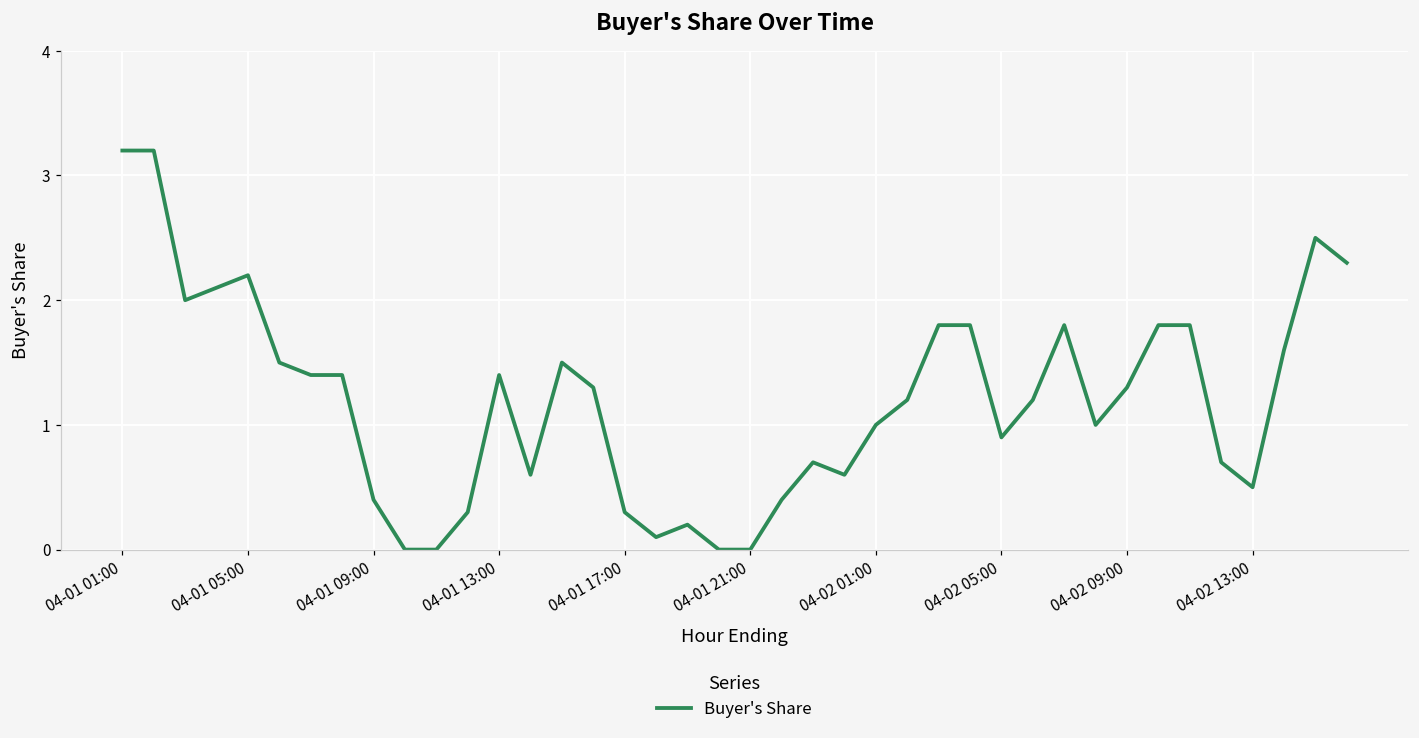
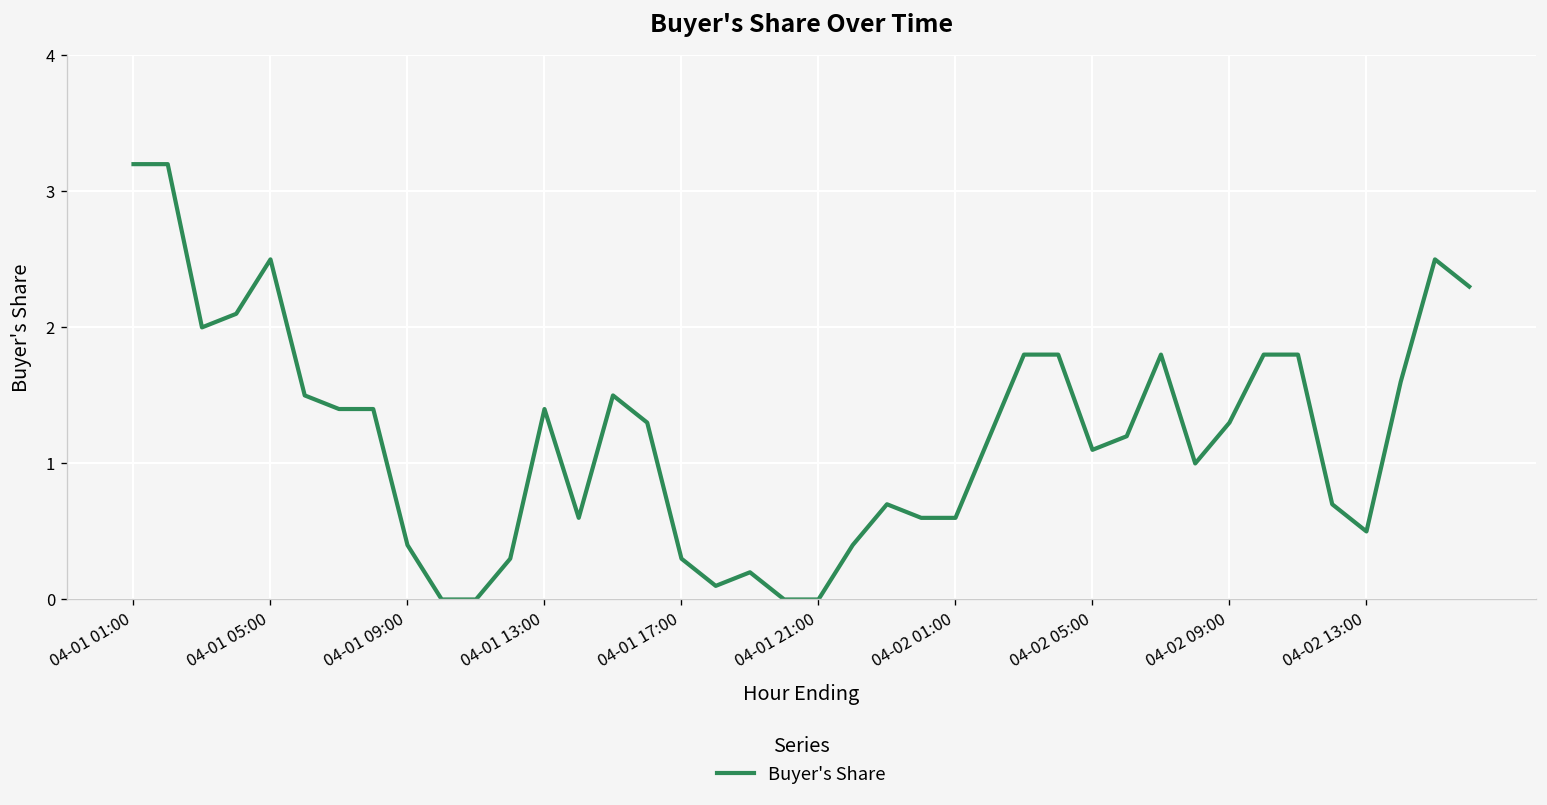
04-01 05:00: 2.2 -> 2.5
04-02 01:00: 1.0 -> 0.6
04-02 05:00: 0.9 -> 1.1
